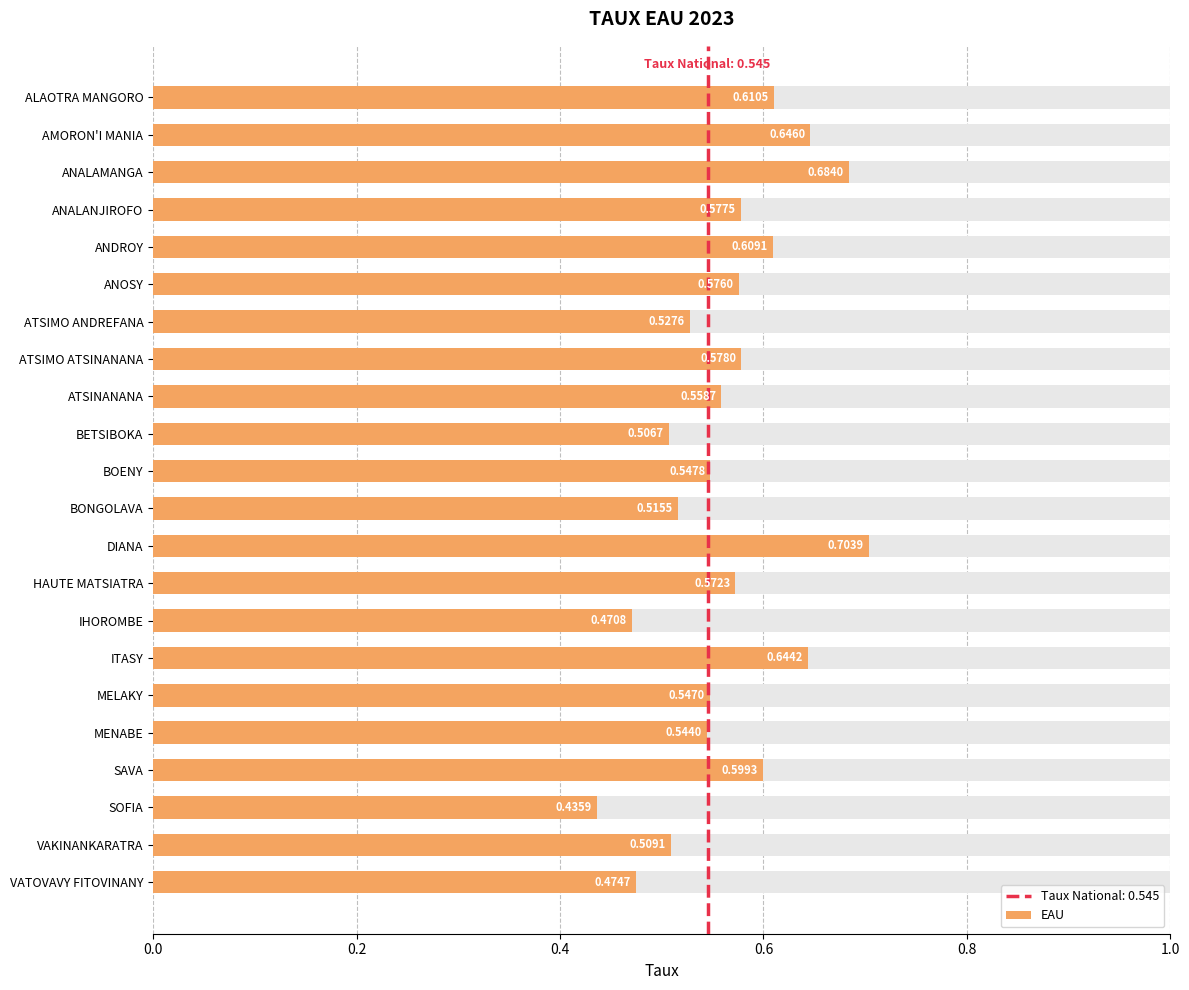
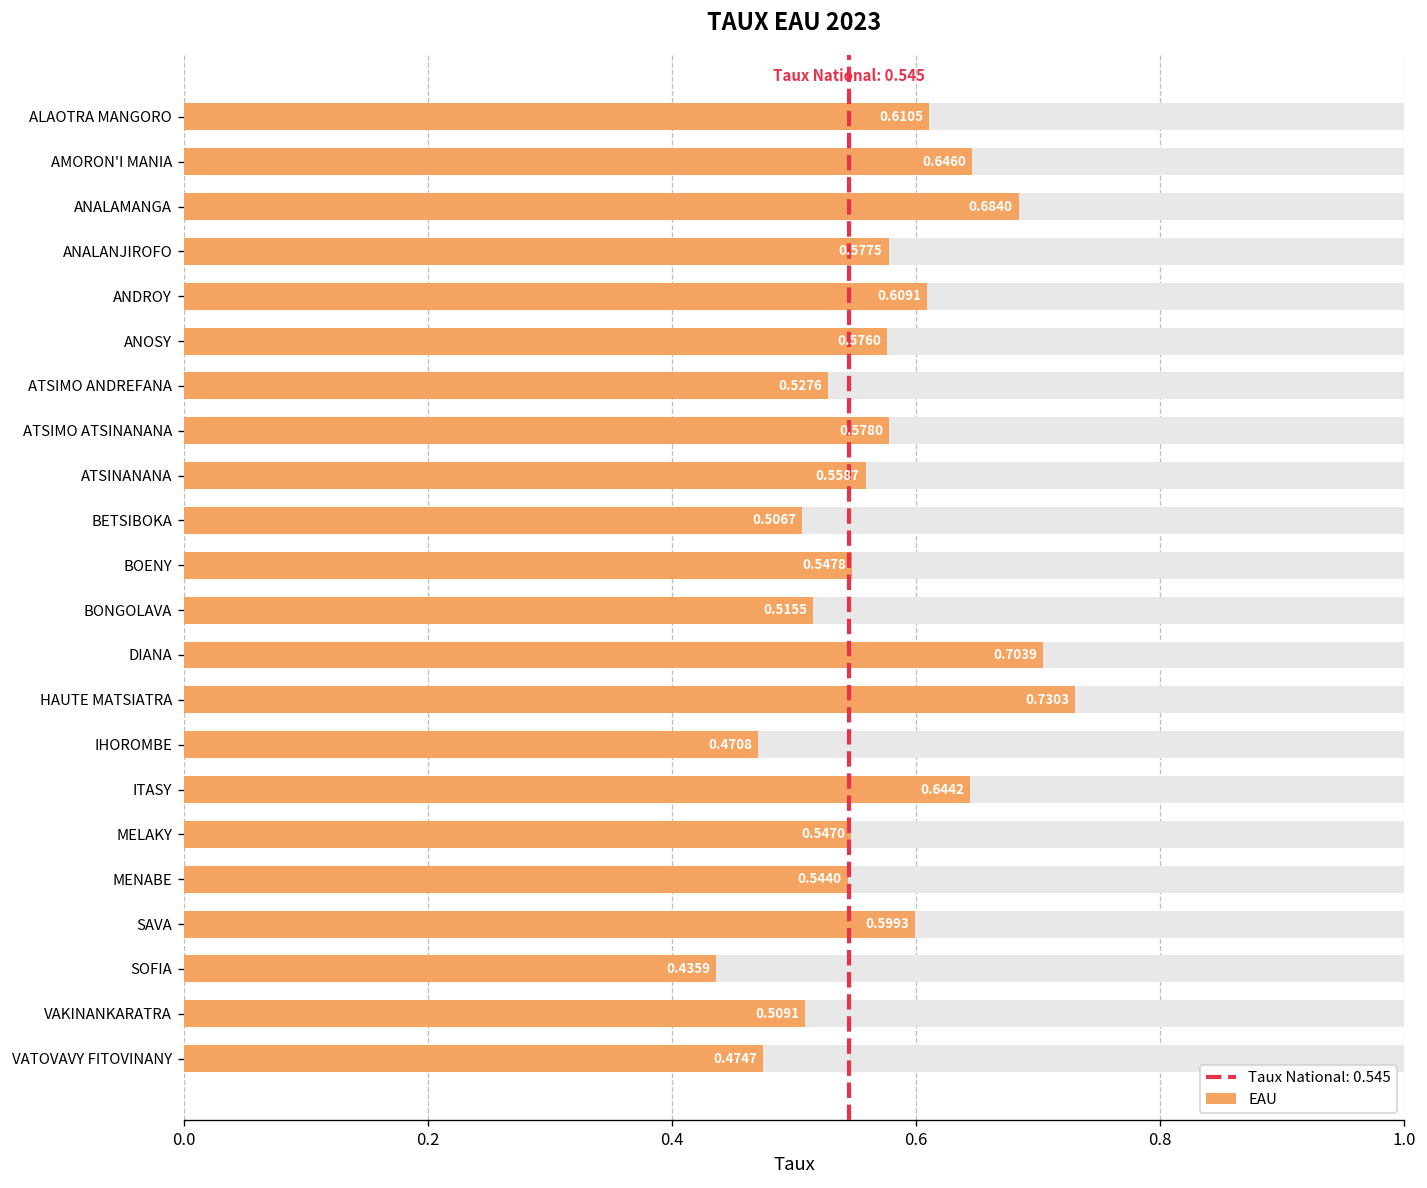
EAU, HAUTE MATSIATRA: 0.5723 -> 0.7303
